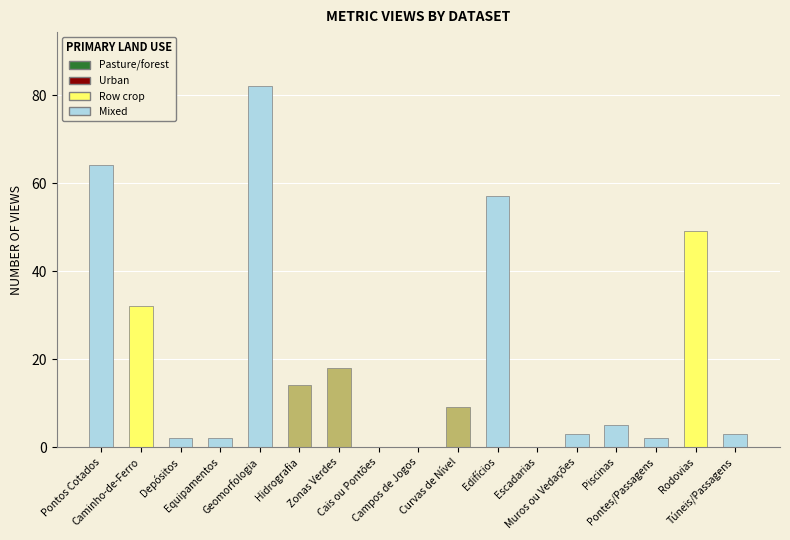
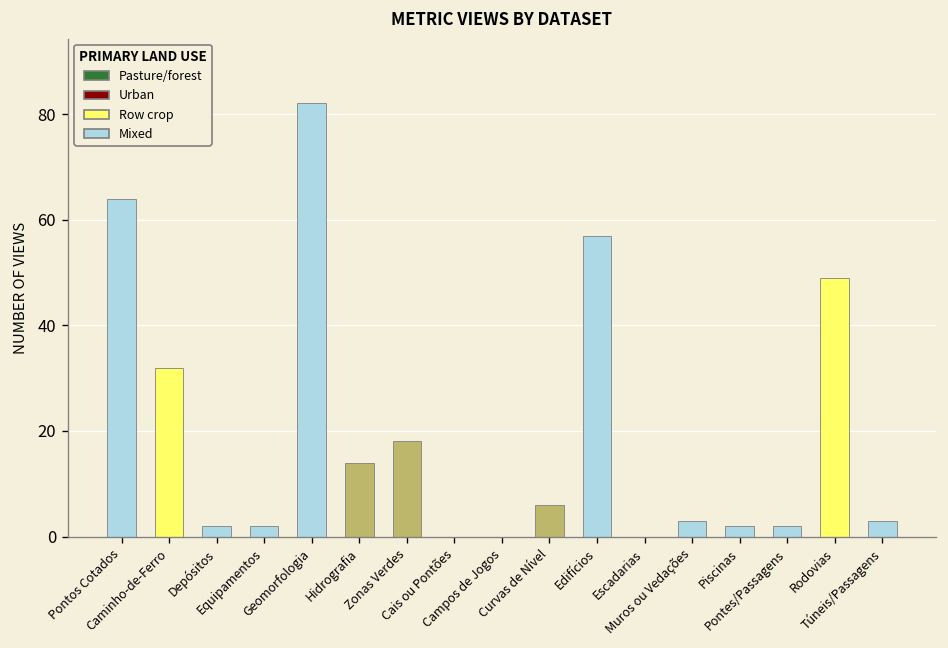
Curvas de Nível: 9 -> 6
Piscinas: 5 -> 2
